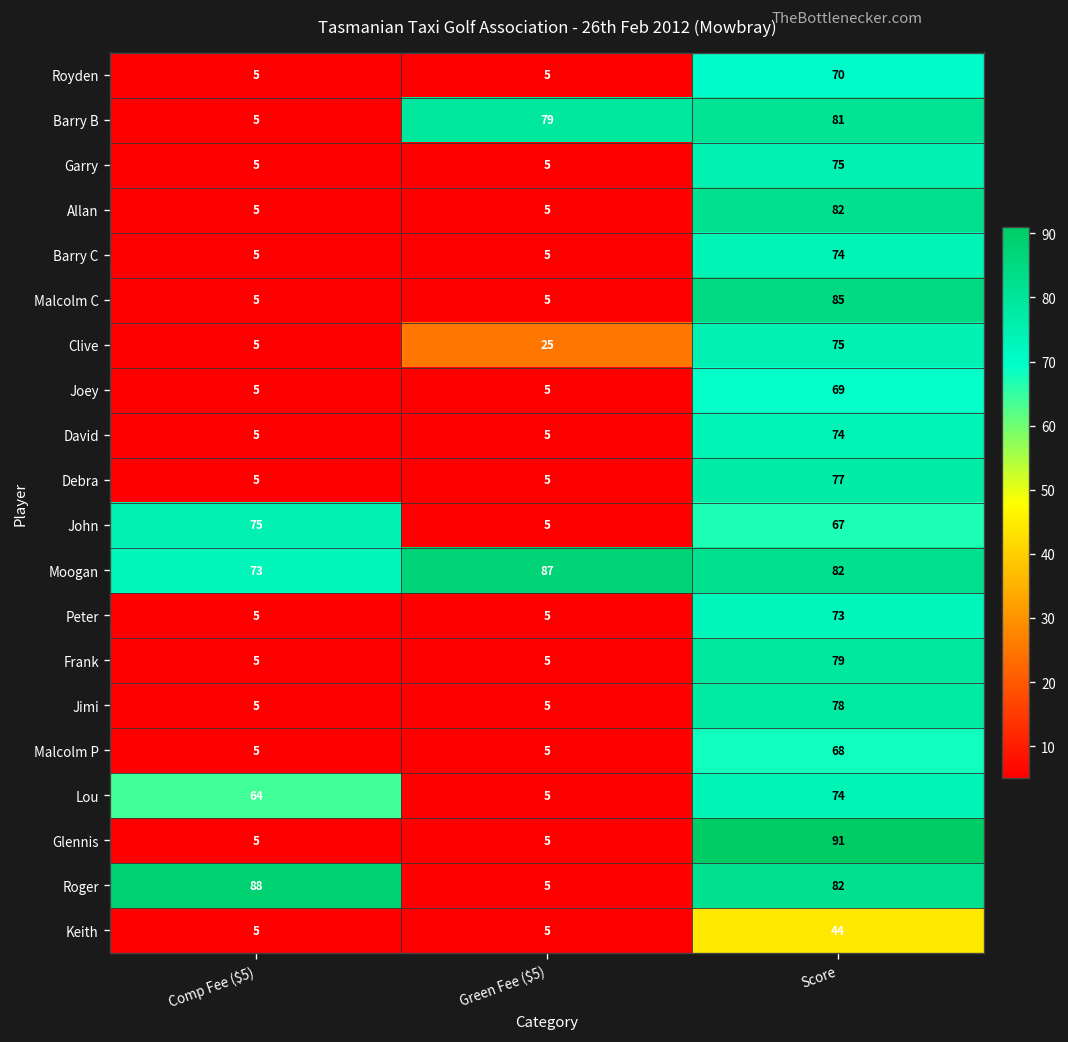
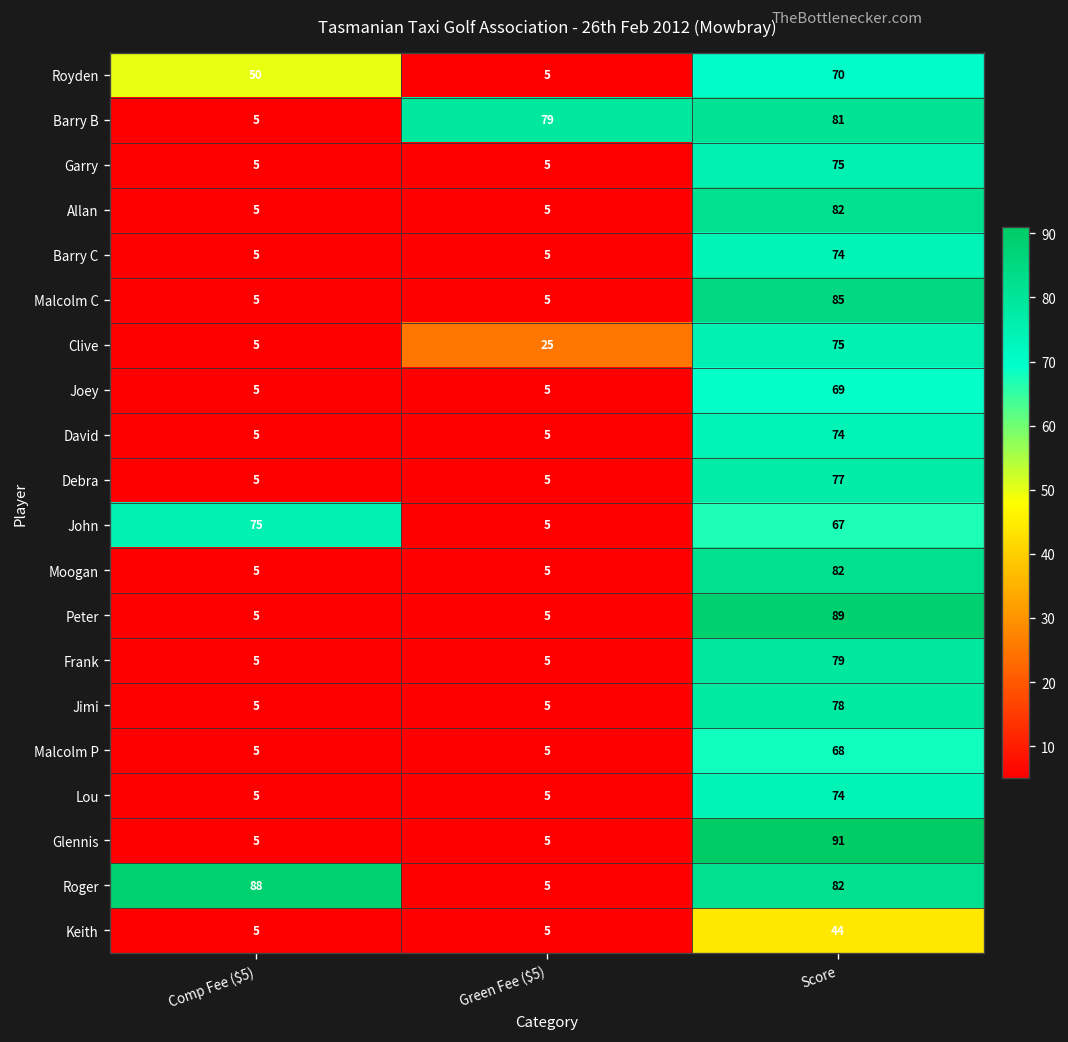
Royden, Comp Fee ($5): 5 -> 50
Moogan, Comp Fee ($5): 73 -> 5
Moogan, Green Fee ($5): 87 -> 5
Peter, Score: 73 -> 89
Lou, Comp Fee ($5): 64 -> 5
